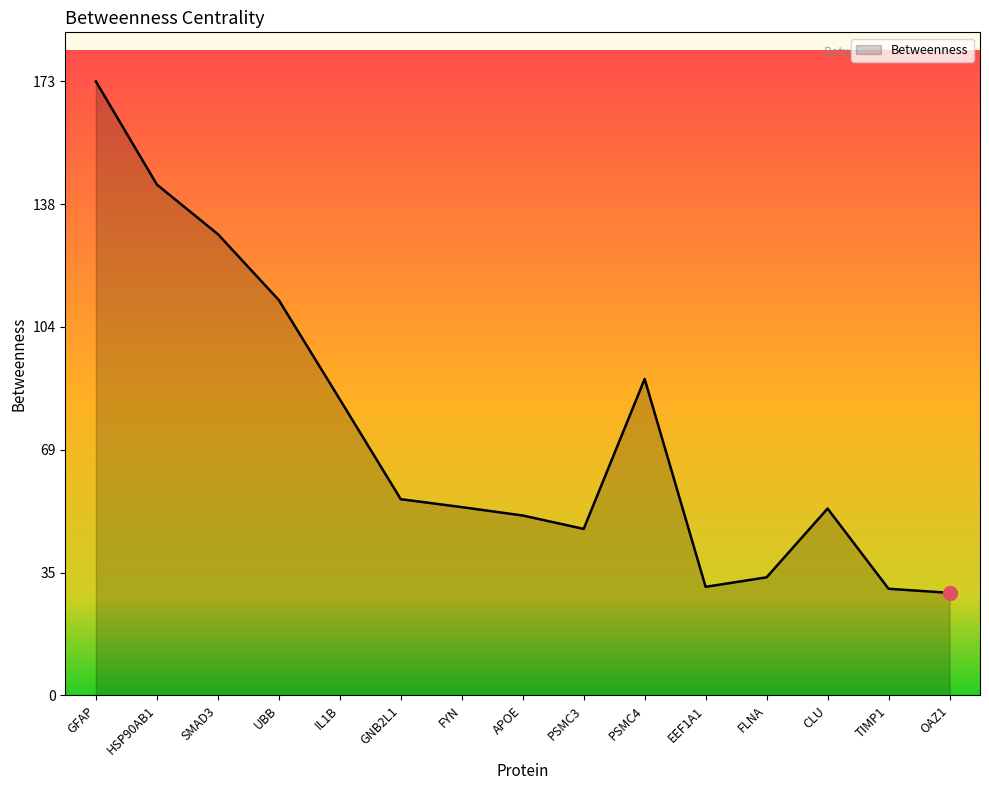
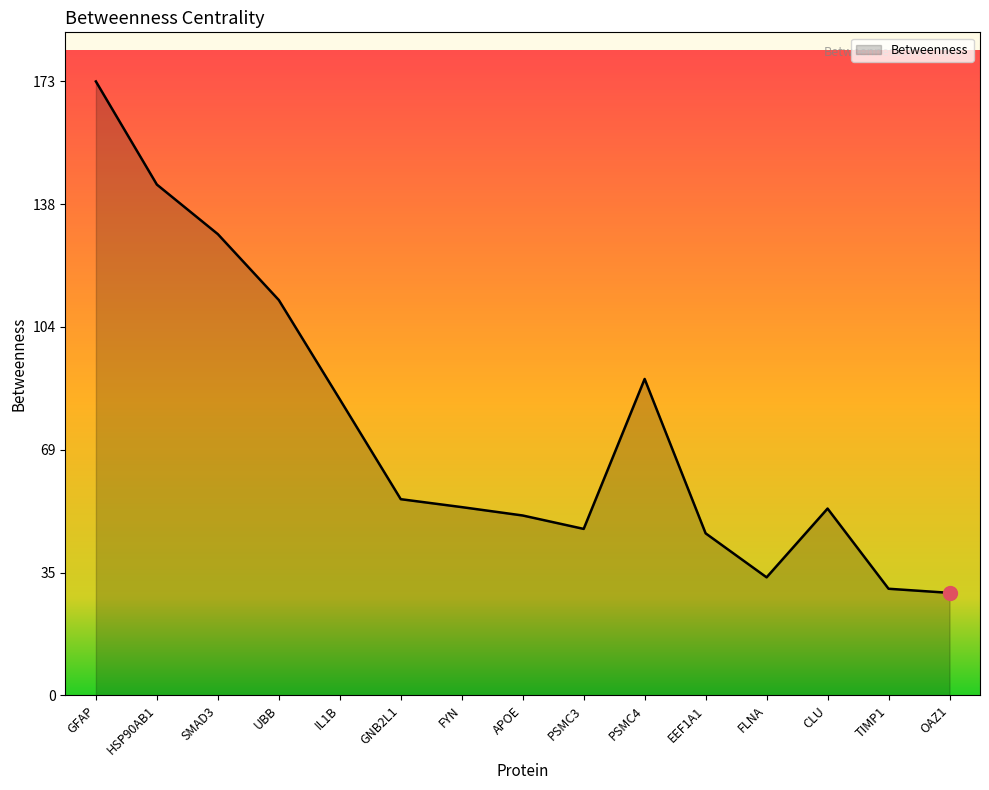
Betweenness, EEF1A1: 31 -> 46
